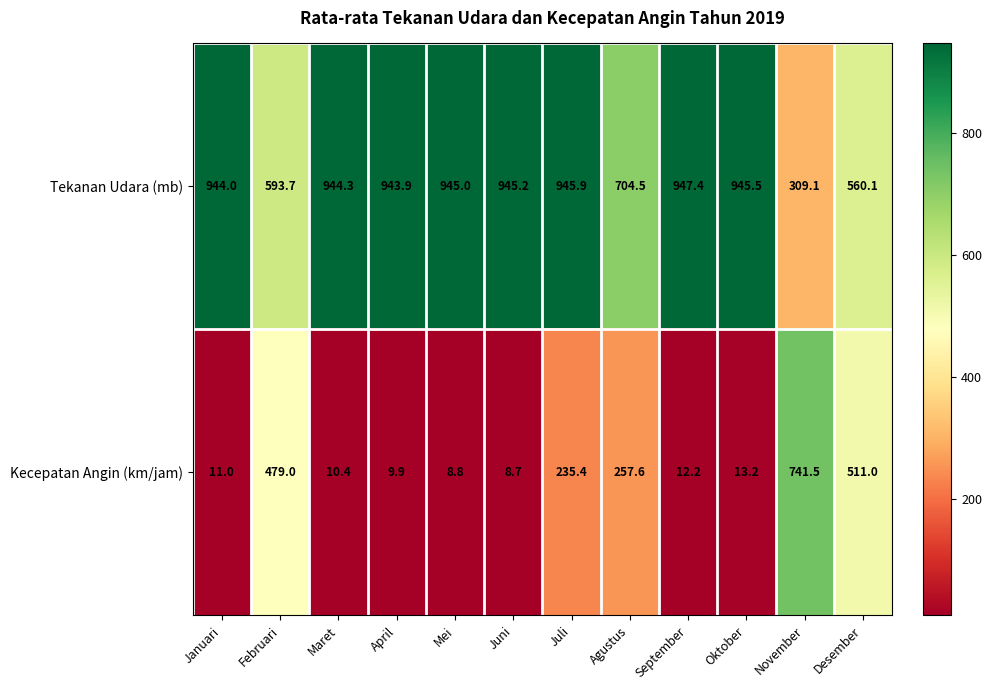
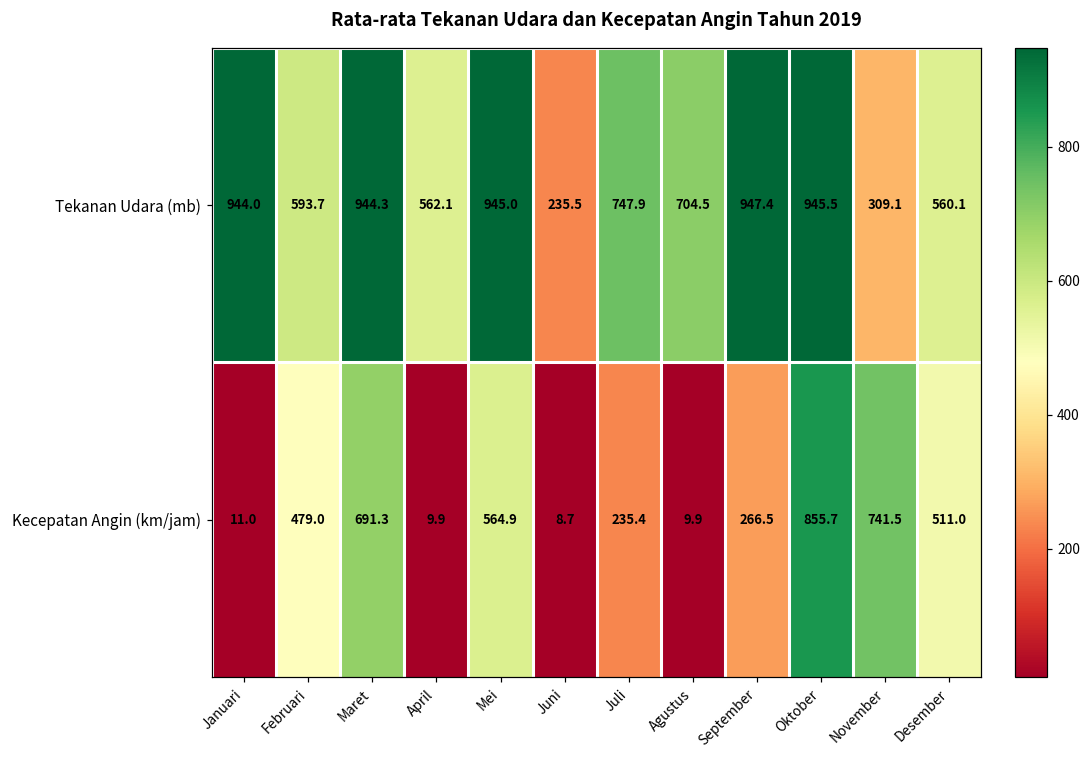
Tekanan Udara (mb), April: 943.9 -> 562.1
Tekanan Udara (mb), Juni: 945.2 -> 235.5
Tekanan Udara (mb), Juli: 945.9 -> 747.9
Kecepatan Angin (km/jam), Maret: 10.4 -> 691.3
Kecepatan Angin (km/jam), Mei: 8.8 -> 564.9
Kecepatan Angin (km/jam), Agustus: 257.6 -> 9.9
Kecepatan Angin (km/jam), September: 12.2 -> 266.5
Kecepatan Angin (km/jam), Oktober: 13.2 -> 855.7
